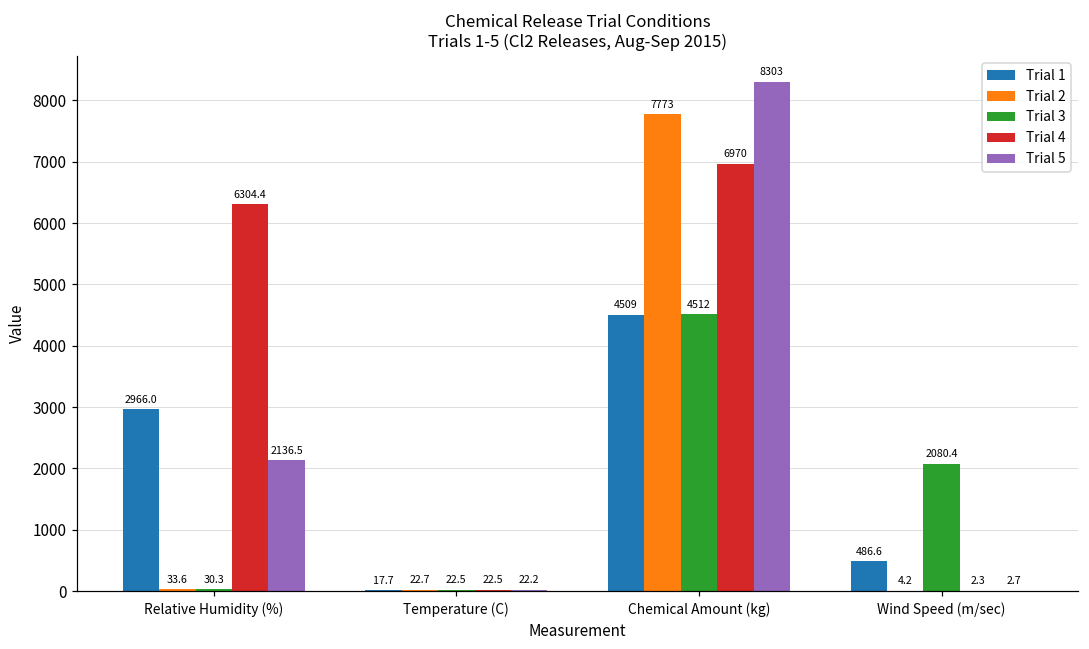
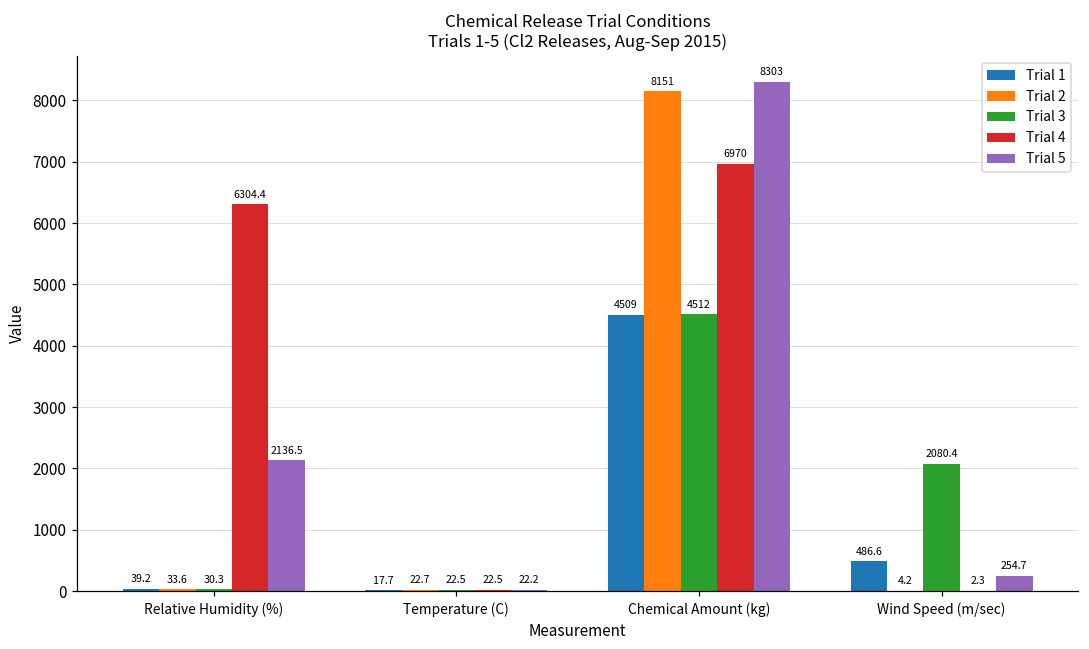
Trial 1, Relative Humidity (%): 2966.0 -> 39.2
Trial 2, Chemical Amount (kg): 7773 -> 8151
Trial 5, Wind Speed (m/sec): 2.7 -> 254.7
